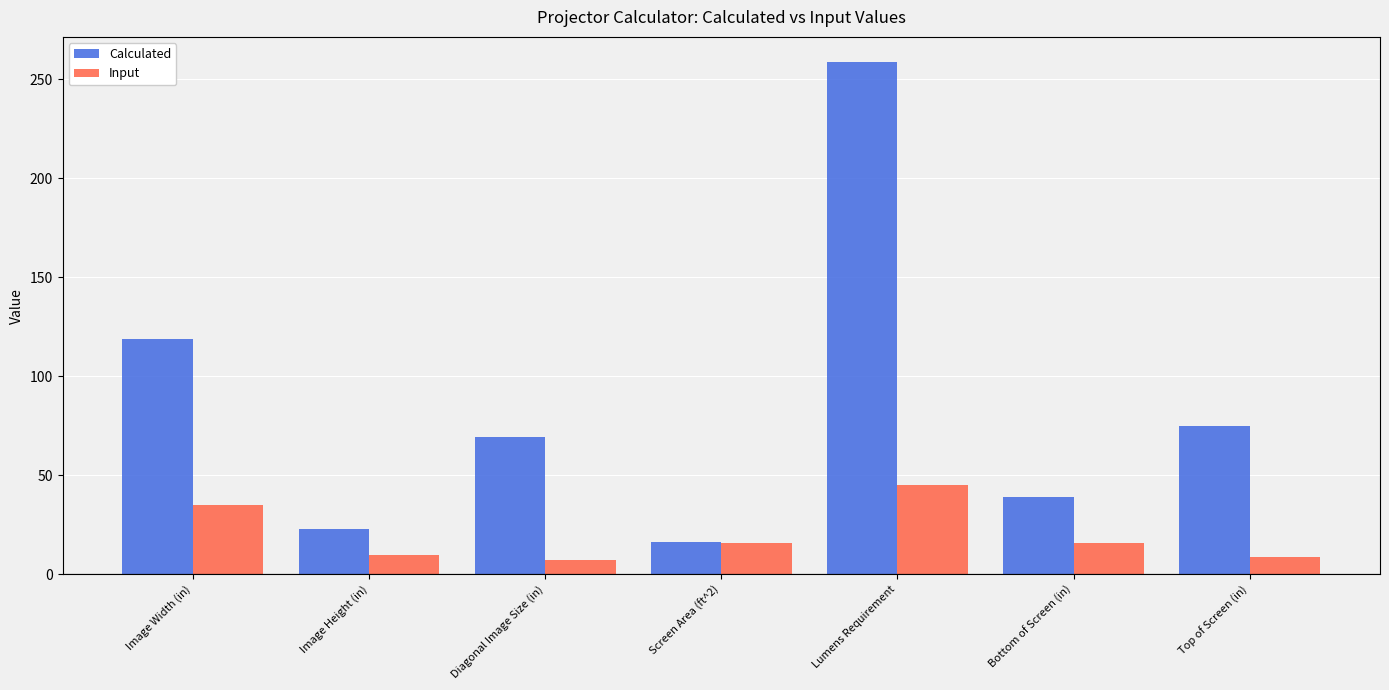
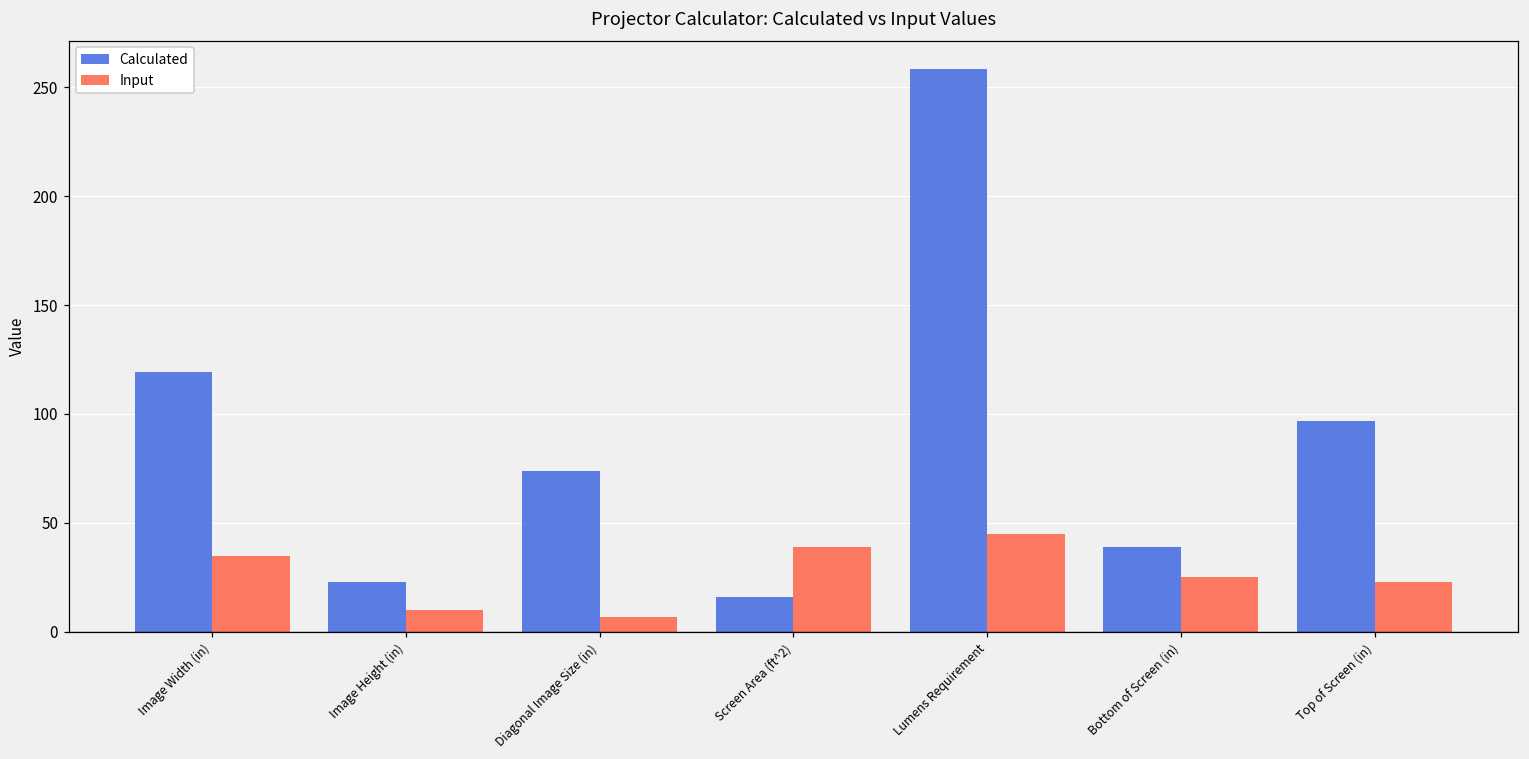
Calculated, Diagonal Image Size (in): 69 -> 74
Input, Screen Area (ft^2): 16 -> 39
Input, Bottom of Screen (in): 16 -> 25
Calculated, Top of Screen (in): 75 -> 97
Input, Top of Screen (in): 9 -> 23
